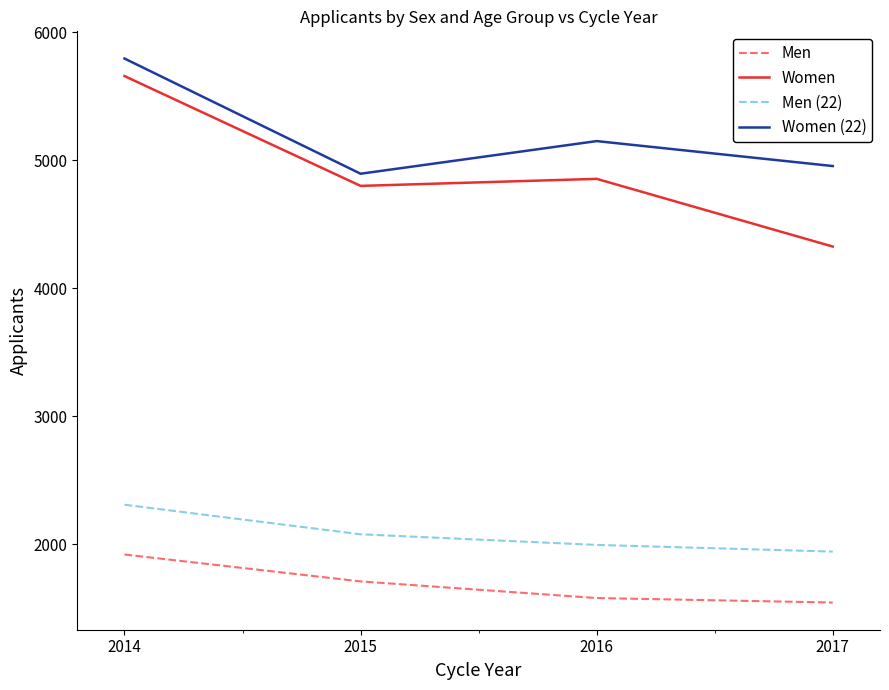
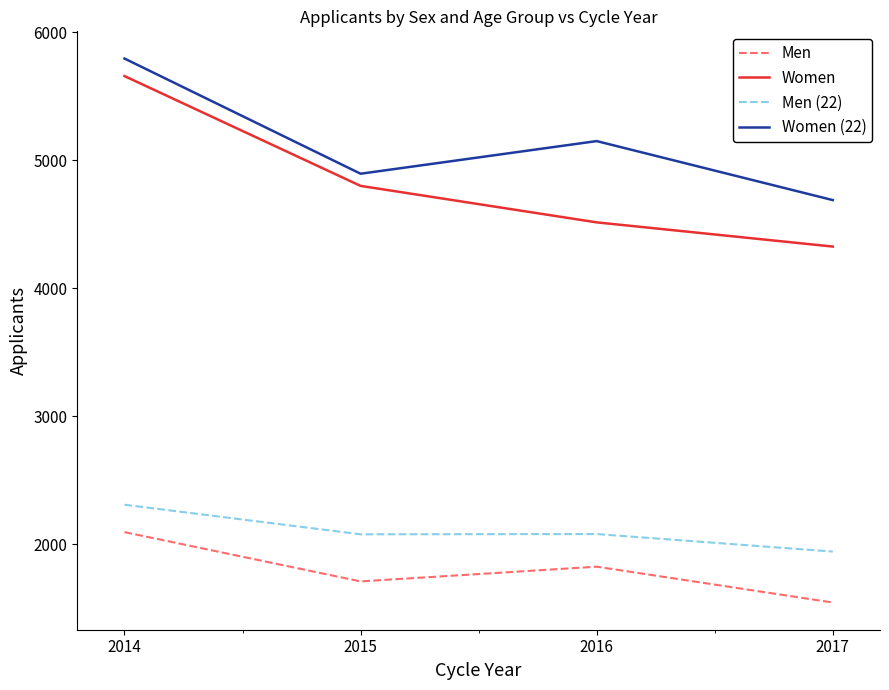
Men, 2014: 1920 -> 2100
Men, 2016: 1580 -> 1830
Women, 2016: 4860 -> 4520
Men (22), 2016: 2000 -> 2080
Women (22), 2017: 4960 -> 4690
